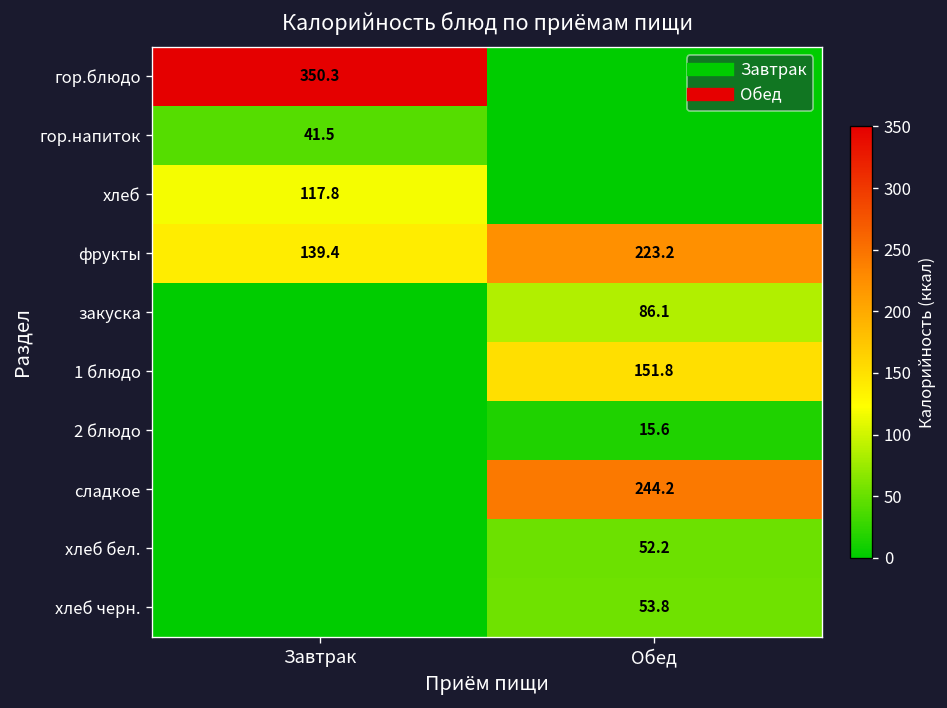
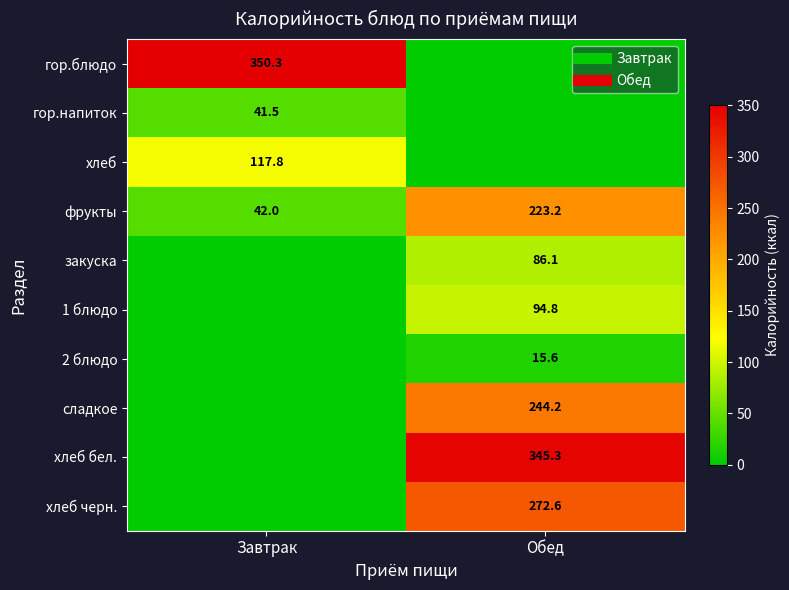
фрукты, Завтрак: 139.4 -> 42.0
1 блюдо, Обед: 151.8 -> 94.8
хлеб бел., Обед: 52.2 -> 345.3
хлеб черн., Обед: 53.8 -> 272.6
